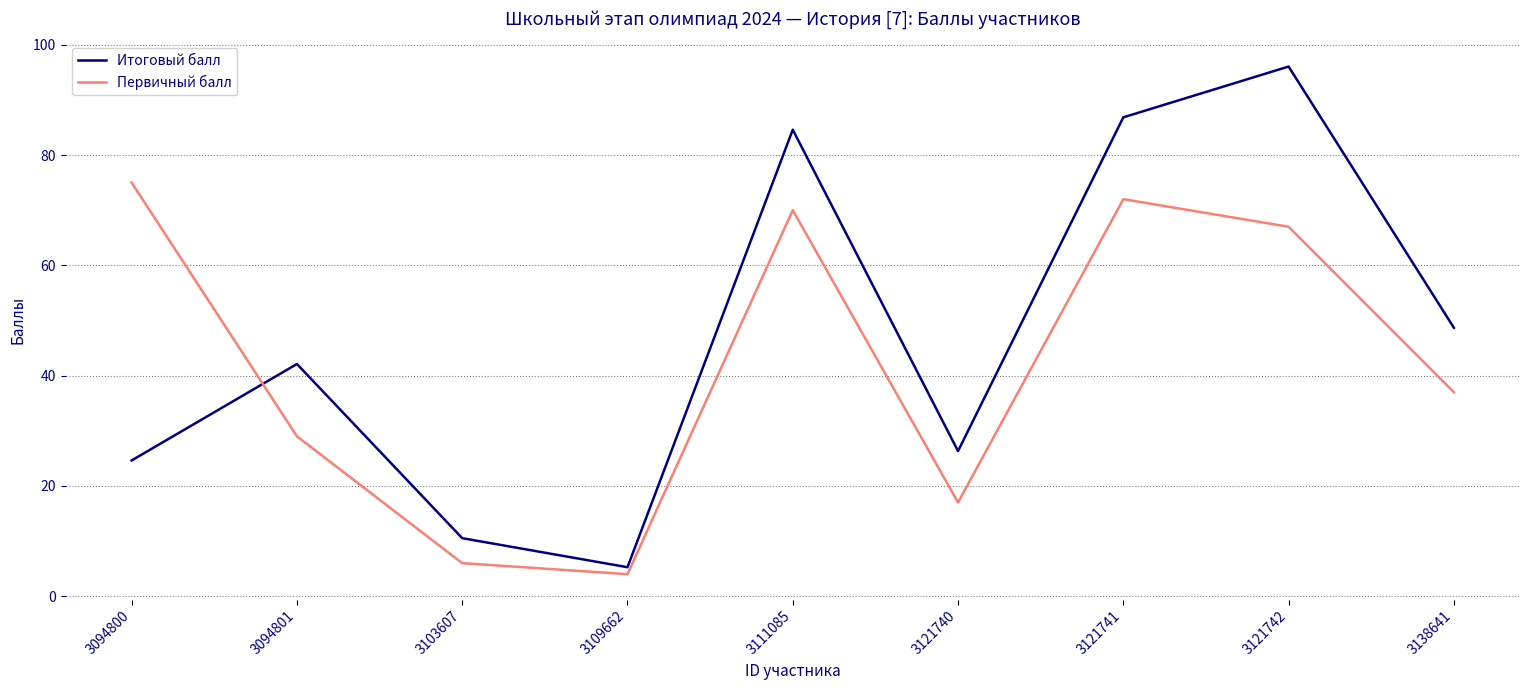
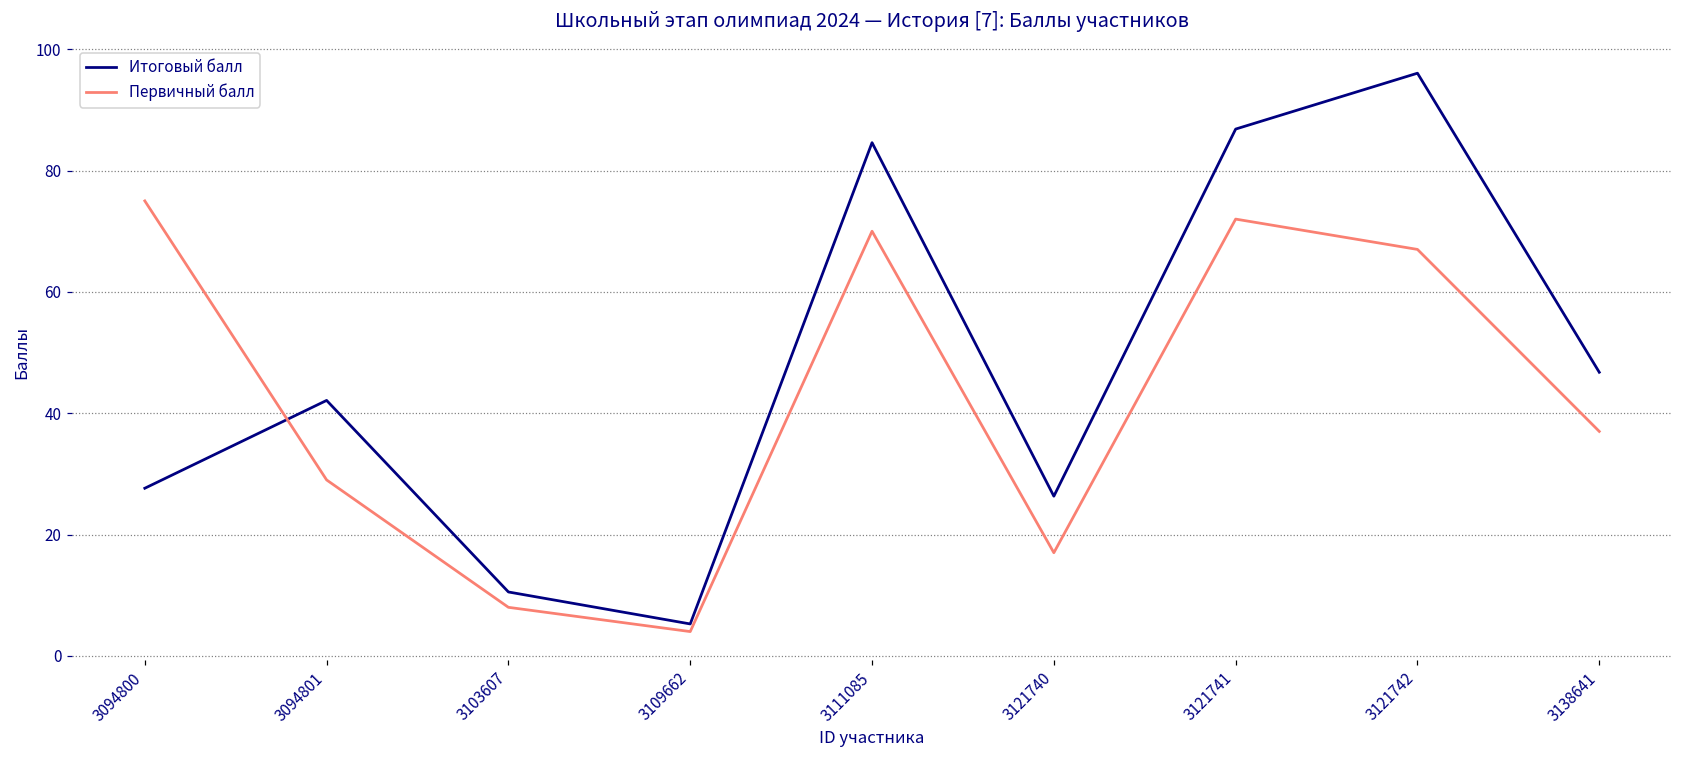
Итоговый балл, 3094800: 25 -> 28
Первичный балл, 3103607: 6 -> 8
Итоговый балл, 3138641: 49 -> 47
